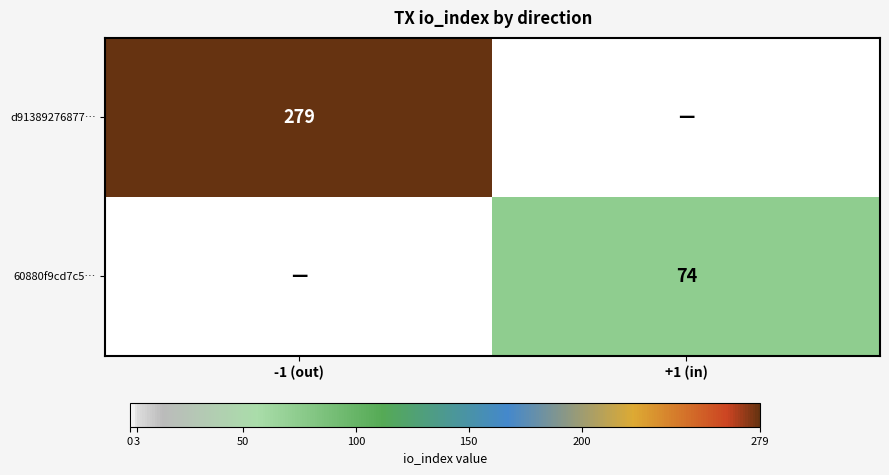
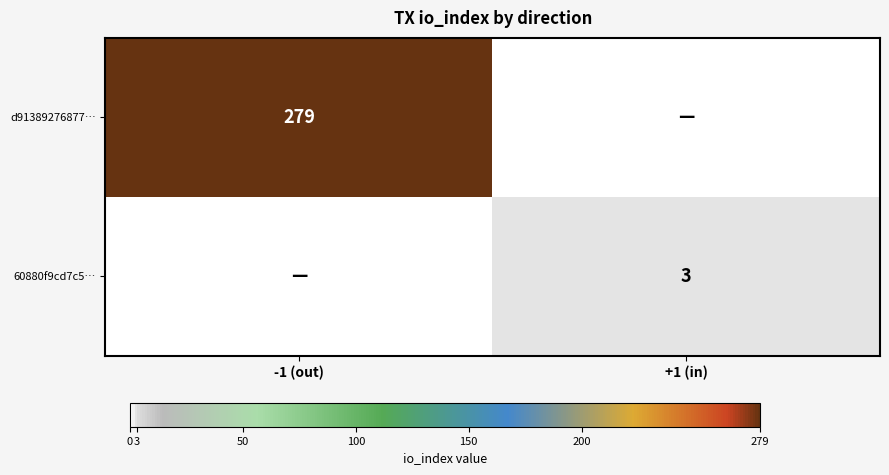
60880f9cd7c5…, +1 (in): 74 -> 3
